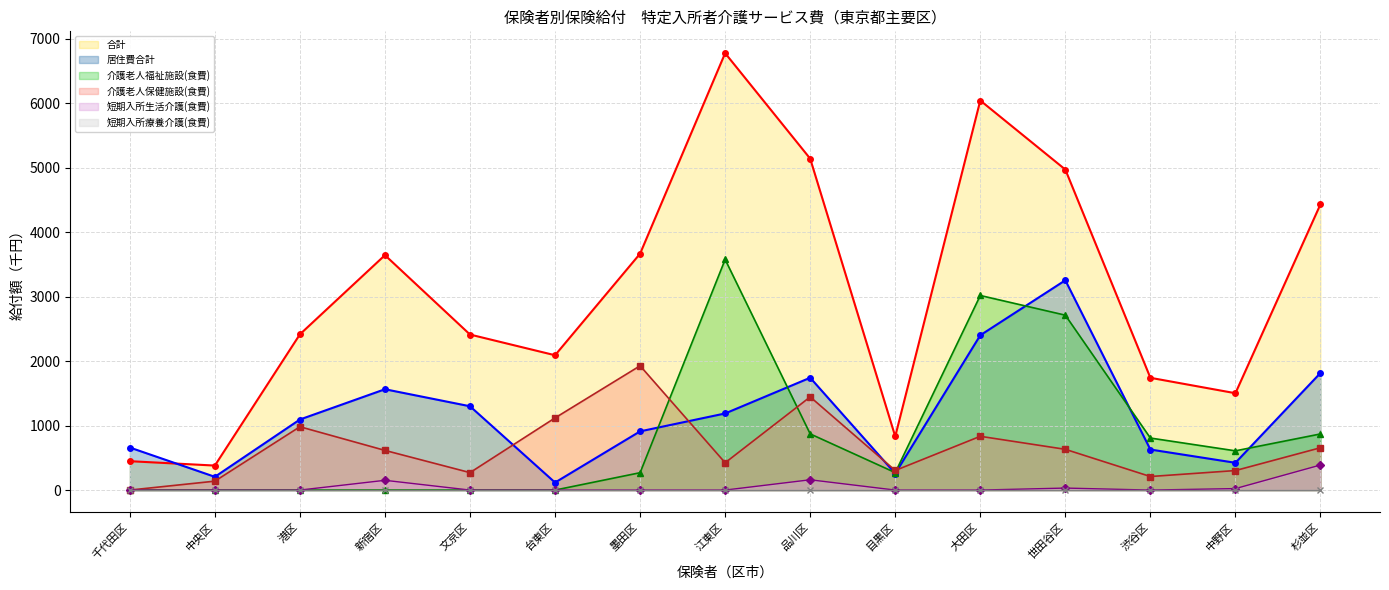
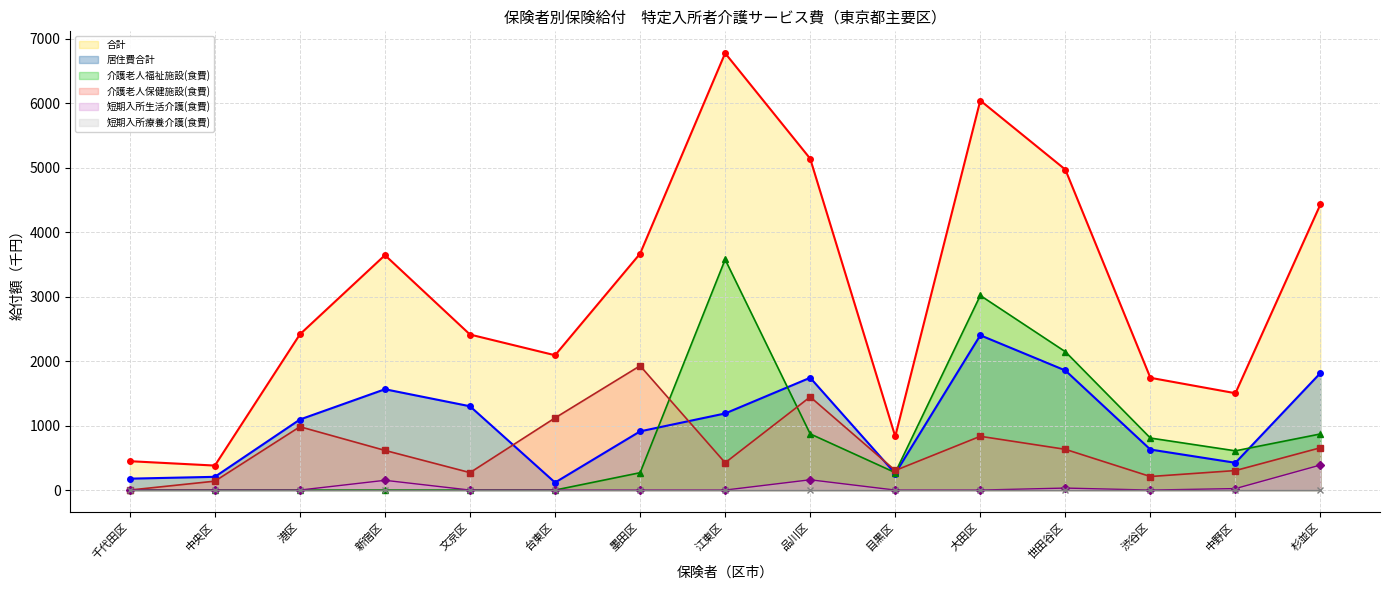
居住費合計, 千代田区: 700 -> 200
居住費合計, 世田谷区: 3300 -> 1900
介護老人福祉施設(食費), 世田谷区: 2700 -> 2100
